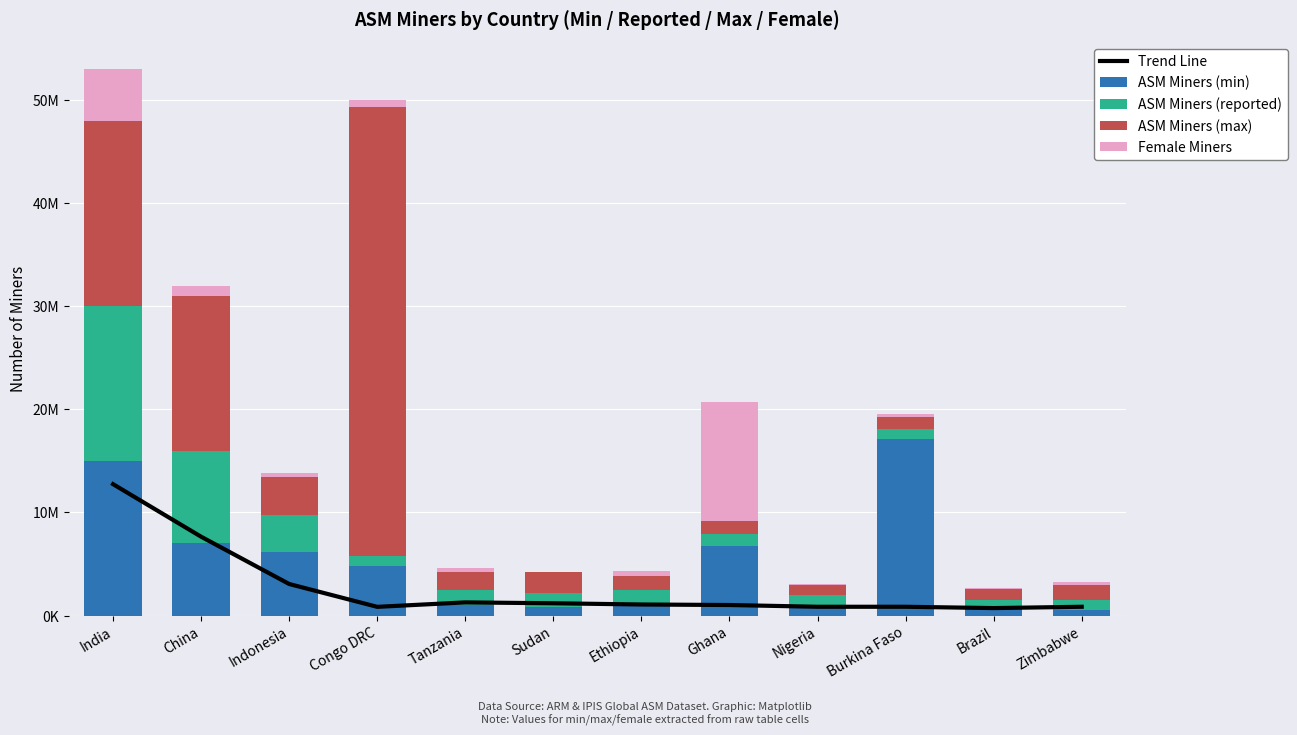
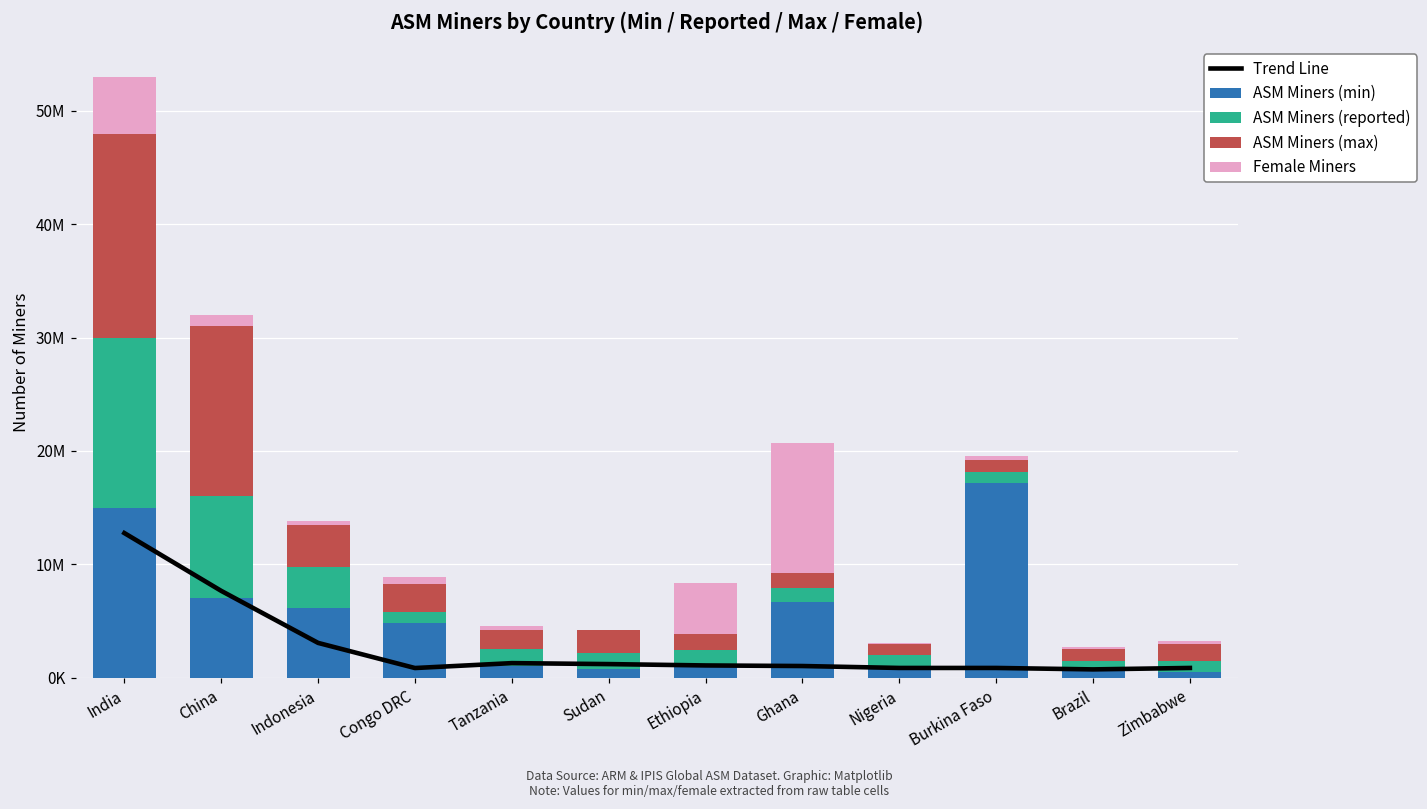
ASM Miners (max), Congo DRC: 43600000 -> 2500000
Female Miners, Ethiopia: 500000 -> 4500000
